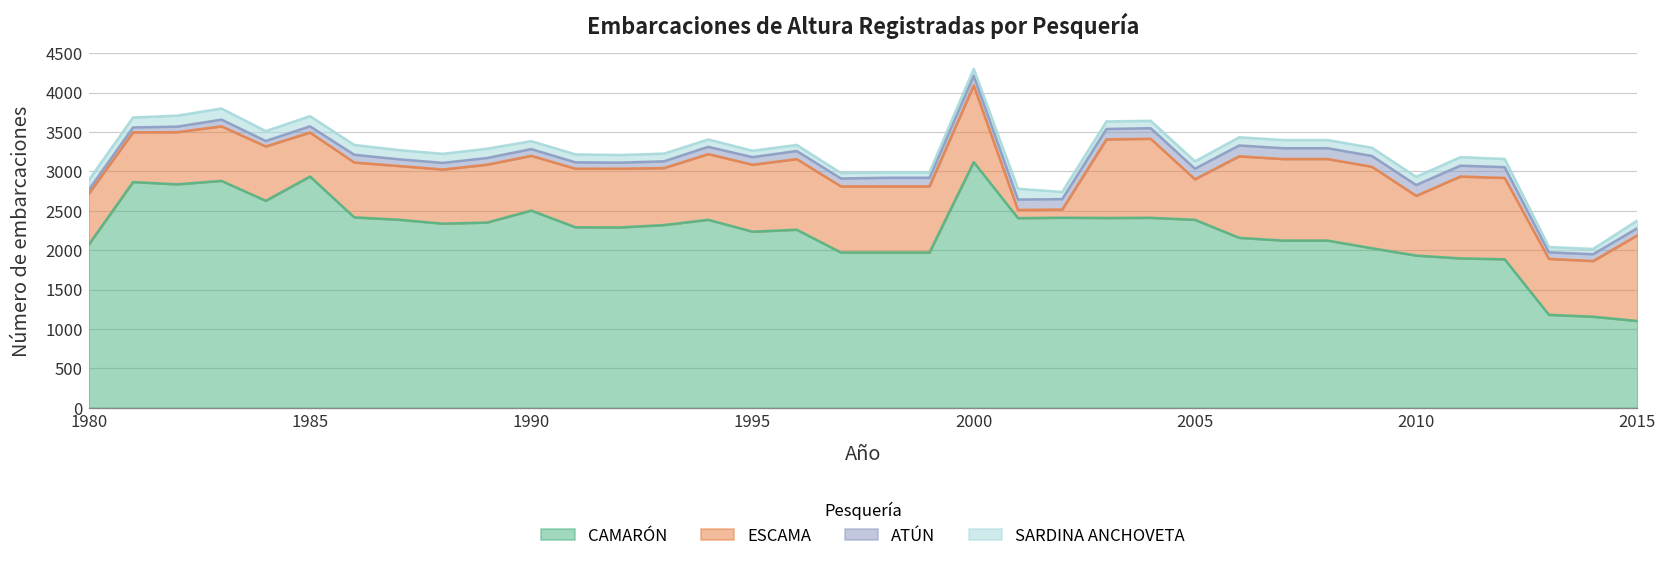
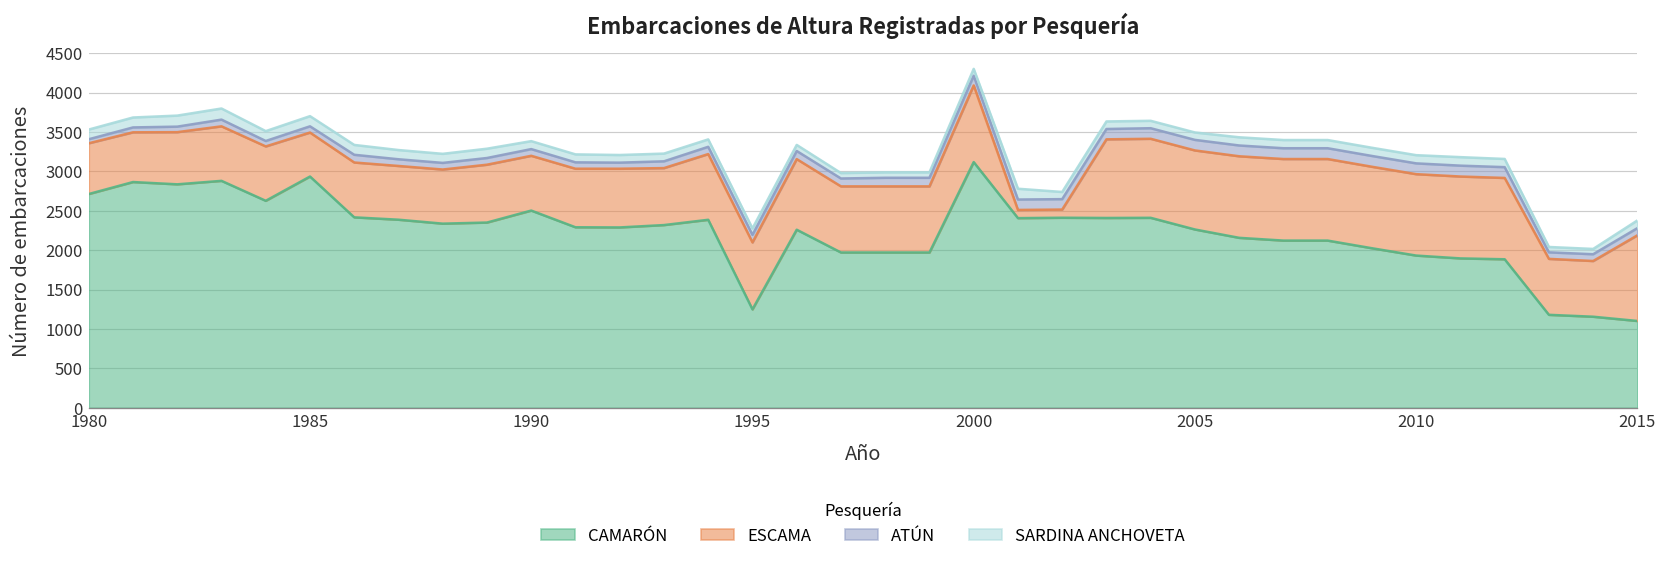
CAMARÓN, 1980: 2100 -> 2700
CAMARÓN, 1995: 2200 -> 1200
CAMARÓN, 2005: 2400 -> 2300
ESCAMA, 2005: 500 -> 1000
ESCAMA, 2010: 800 -> 1000
